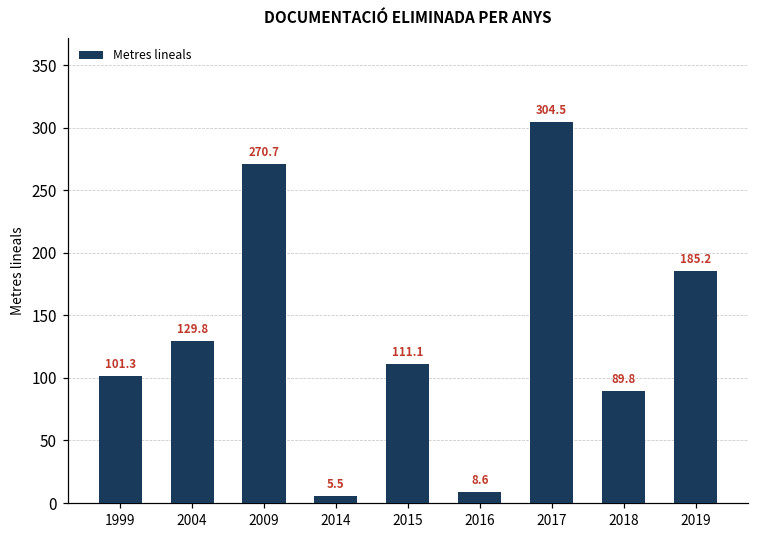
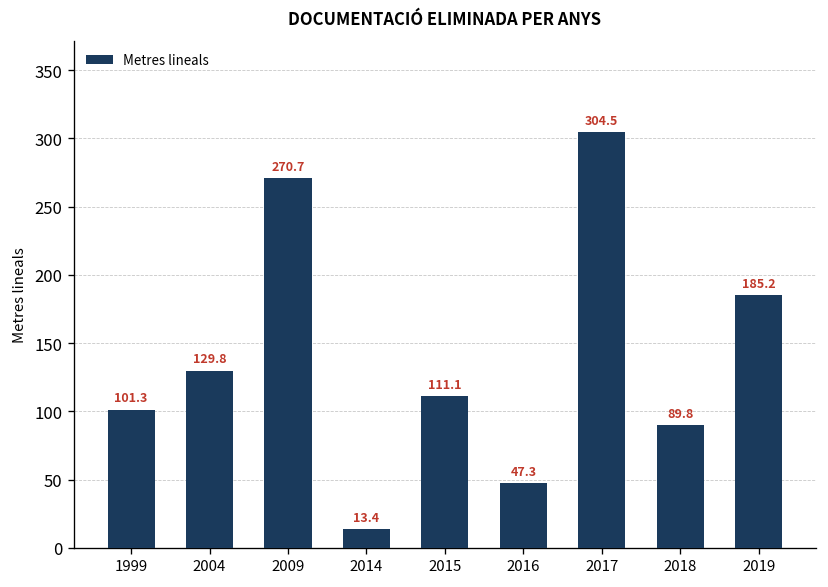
2014: 5.5 -> 13.4
2016: 8.6 -> 47.3
